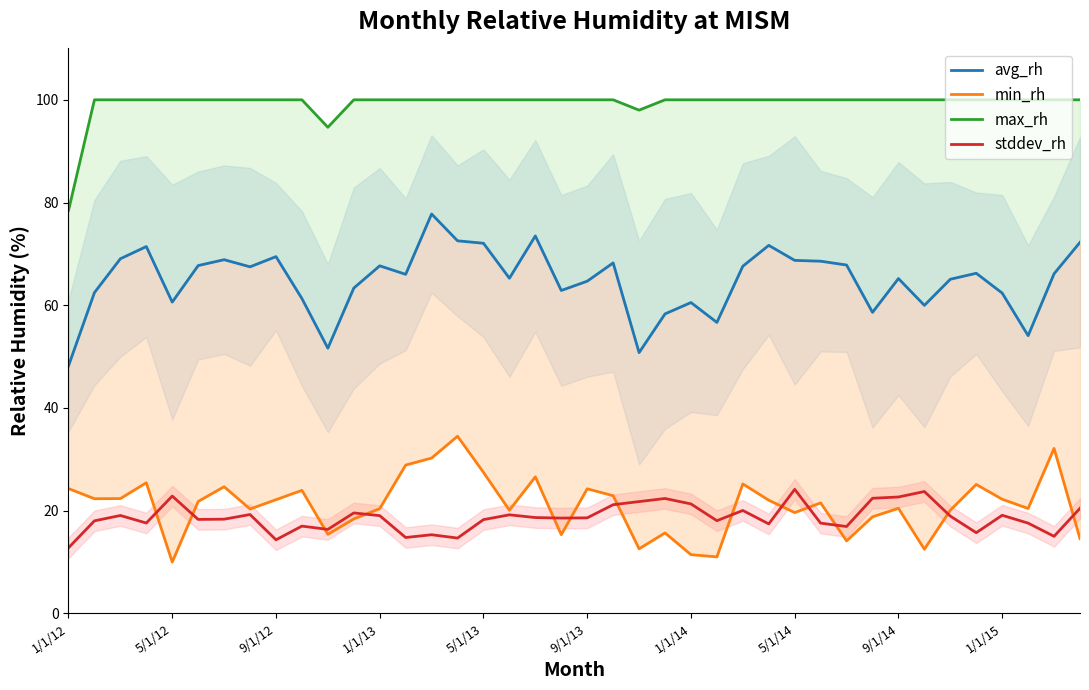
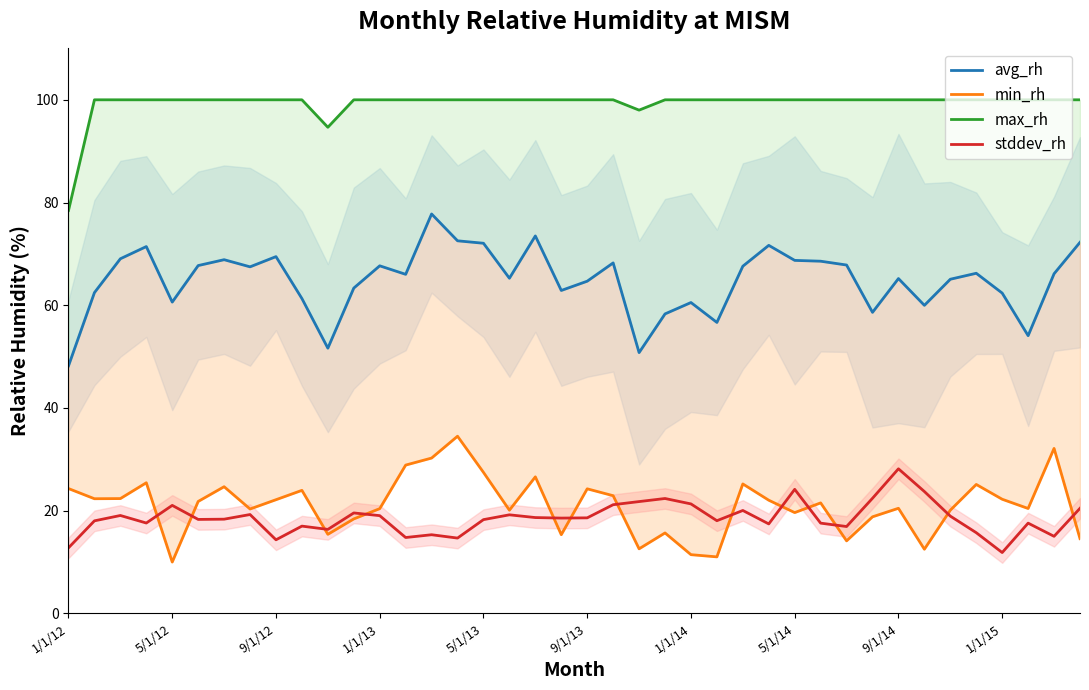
stddev_rh, 5/1/12: 23 -> 21
stddev_rh, 9/1/14: 23 -> 28
stddev_rh, 1/1/15: 19 -> 12
